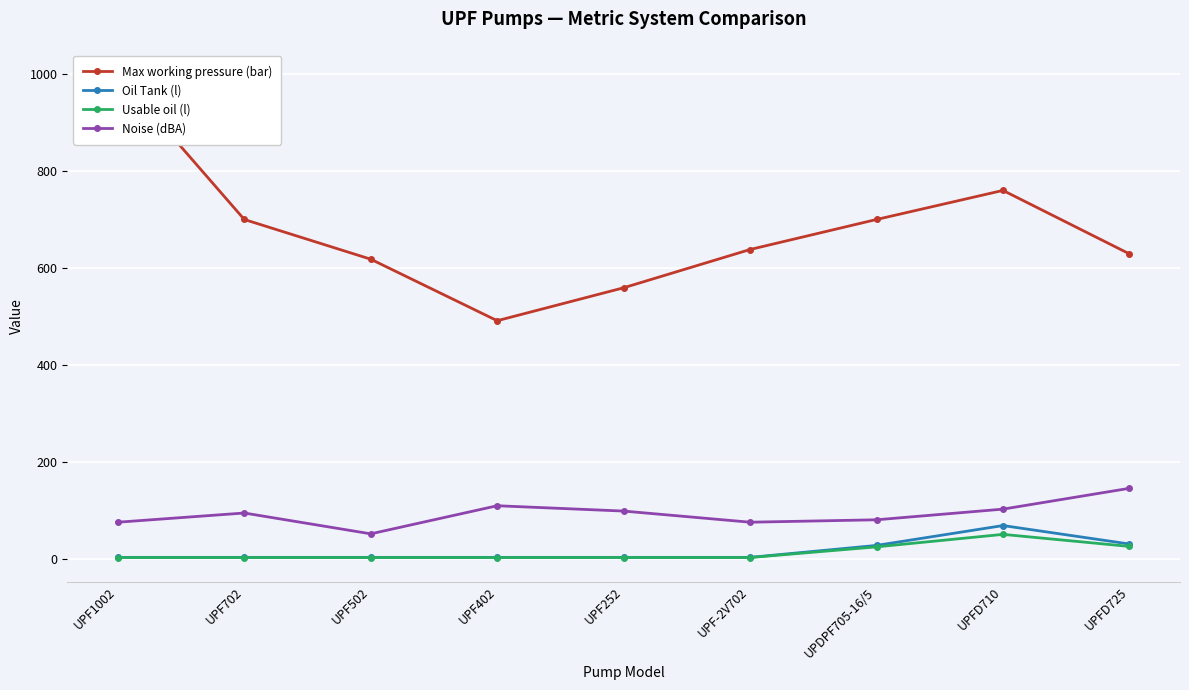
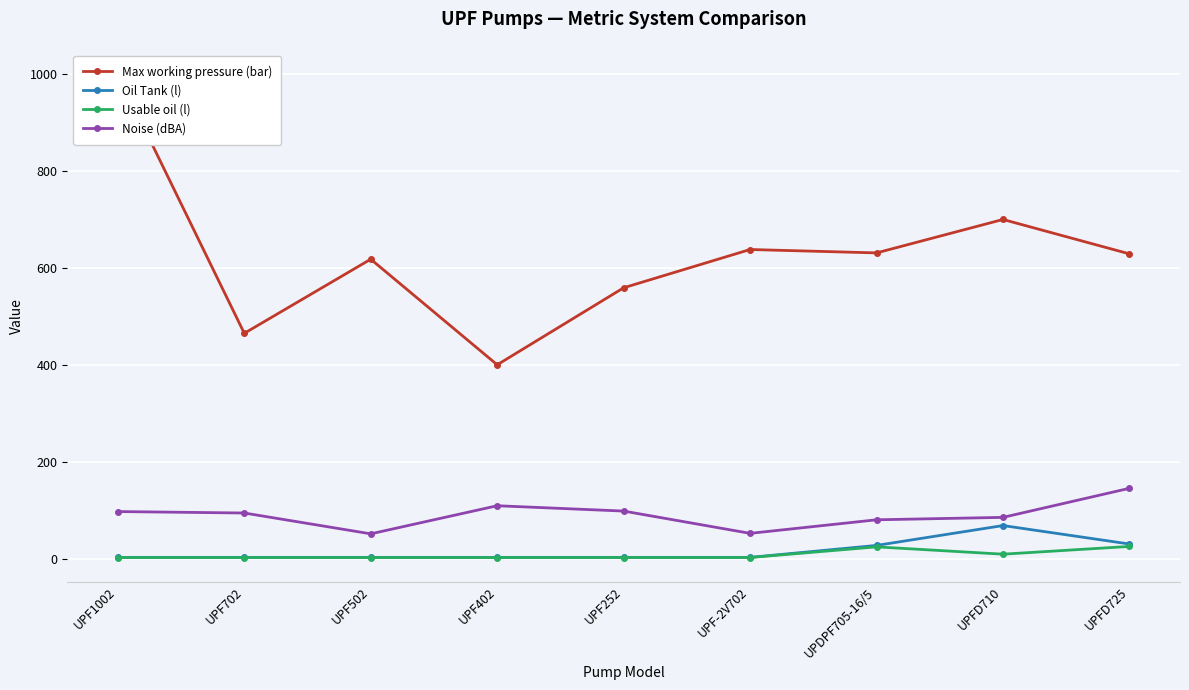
Noise (dBA), UPF1002: 80 -> 100
Max working pressure (bar), UPF702: 700 -> 470
Max working pressure (bar), UPF402: 490 -> 400
Noise (dBA), UPF-2V702: 80 -> 50
Max working pressure (bar), UPDPF705-16/5: 700 -> 630
Max working pressure (bar), UPFD710: 760 -> 700
Usable oil (l), UPFD710: 50 -> 10
Noise (dBA), UPFD710: 100 -> 90
